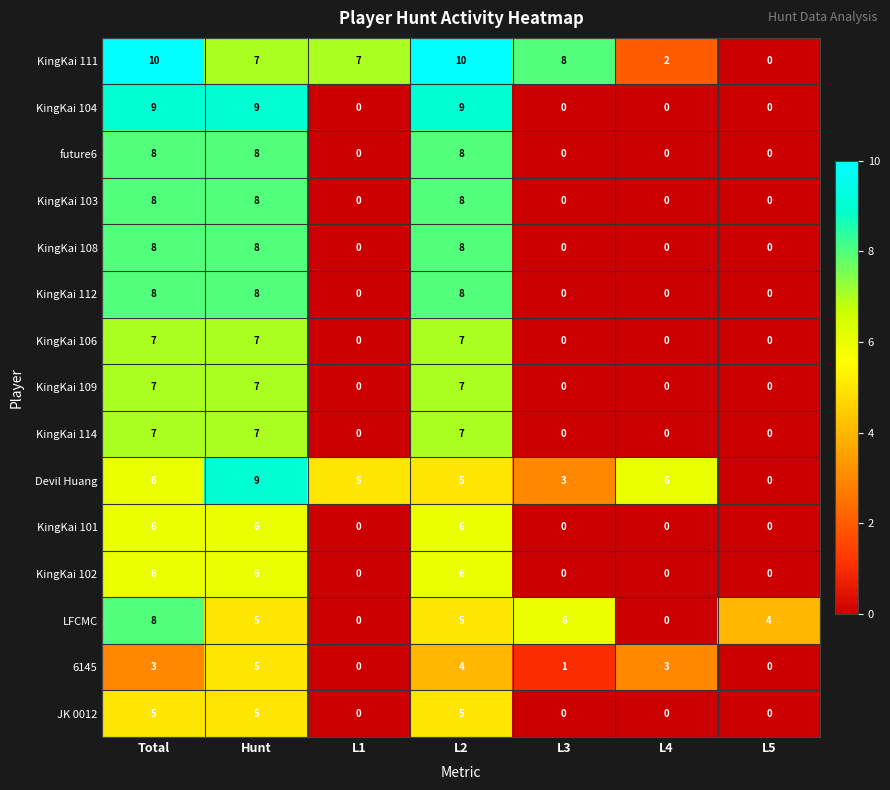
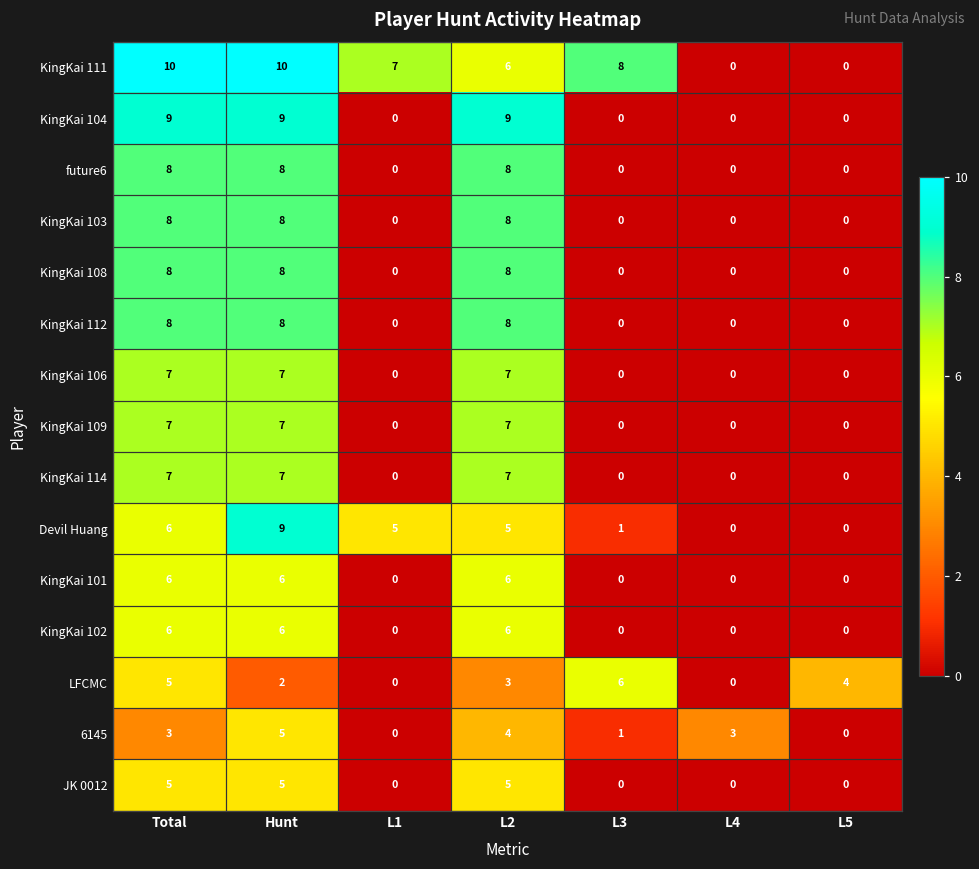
KingKai 111, Hunt: 7 -> 10
KingKai 111, L2: 10 -> 6
KingKai 111, L4: 2 -> 0
Devil Huang, L3: 3 -> 1
Devil Huang, L4: 6 -> 0
LFCMC, Total: 8 -> 5
LFCMC, Hunt: 5 -> 2
LFCMC, L2: 5 -> 3
